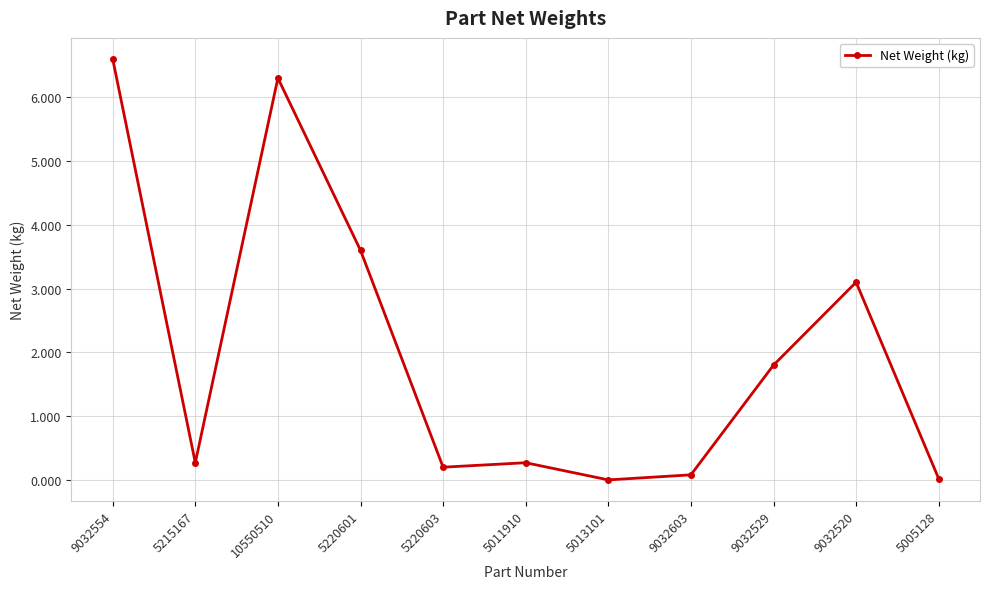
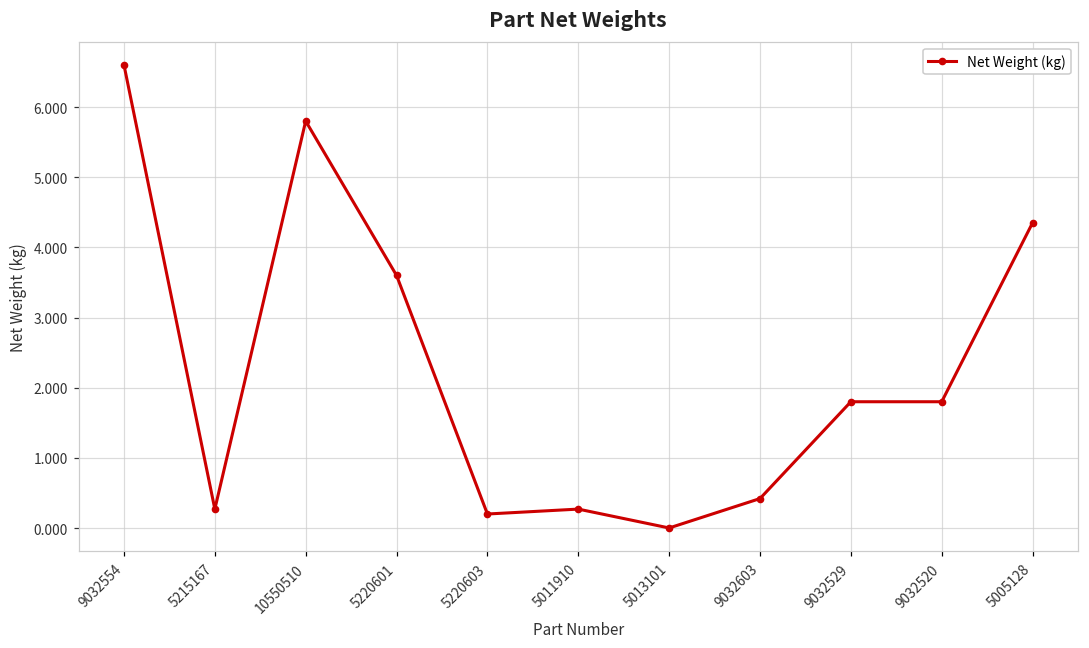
10550510: 6.3 -> 5.8
9032603: 0.1 -> 0.4
9032520: 3.1 -> 1.8
5005128: 0.0 -> 4.4
